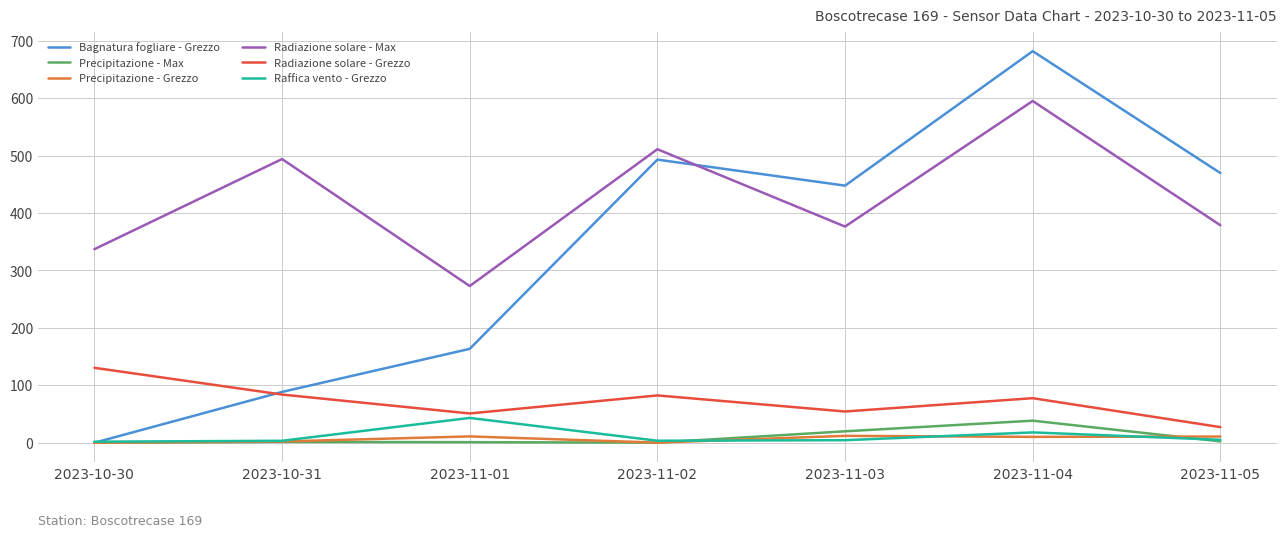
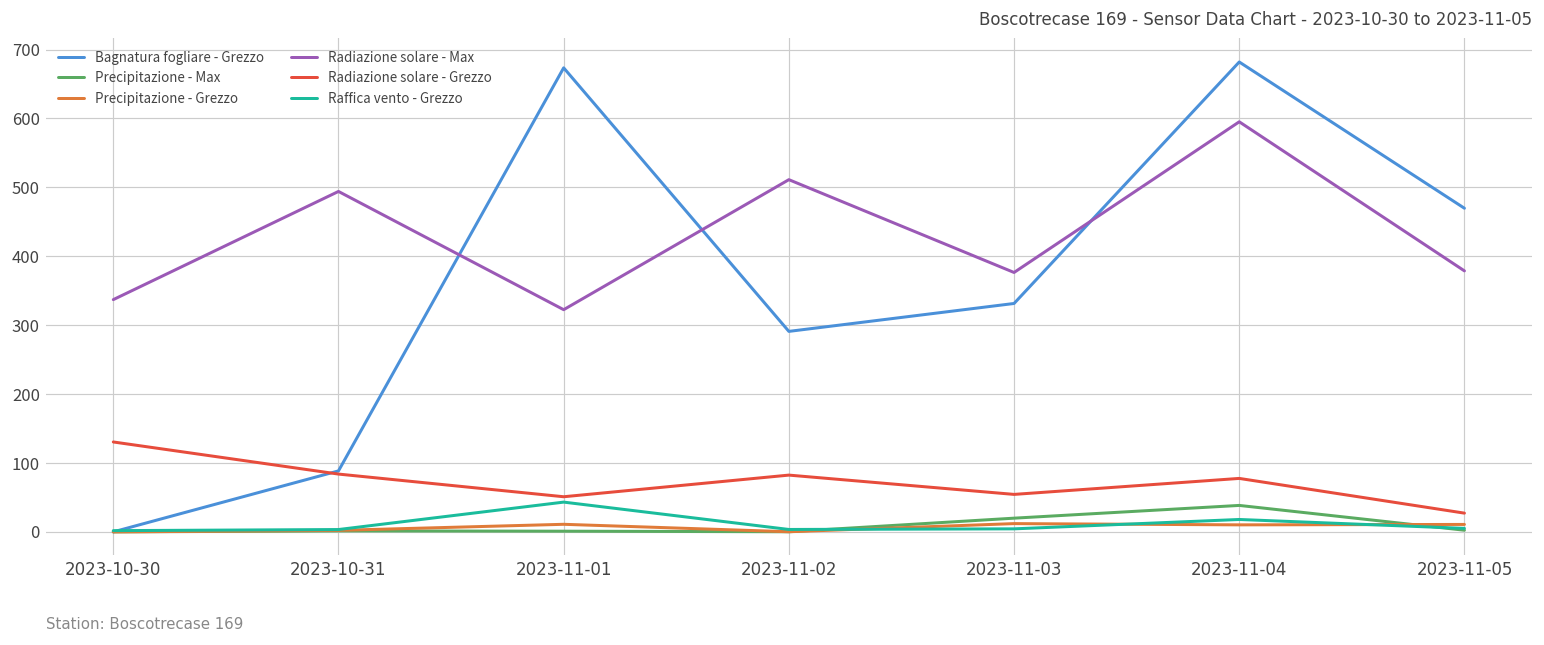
Bagnatura fogliare - Grezzo, 2023-11-01: 160 -> 670
Radiazione solare - Max, 2023-11-01: 270 -> 320
Bagnatura fogliare - Grezzo, 2023-11-02: 490 -> 290
Bagnatura fogliare - Grezzo, 2023-11-03: 450 -> 330
